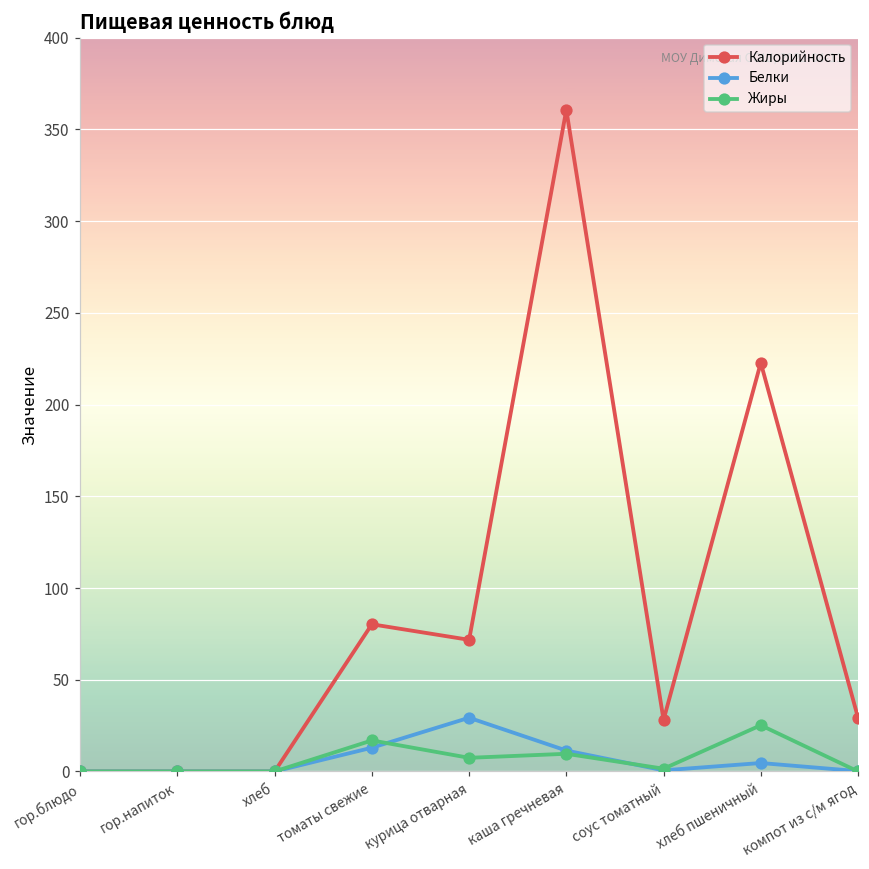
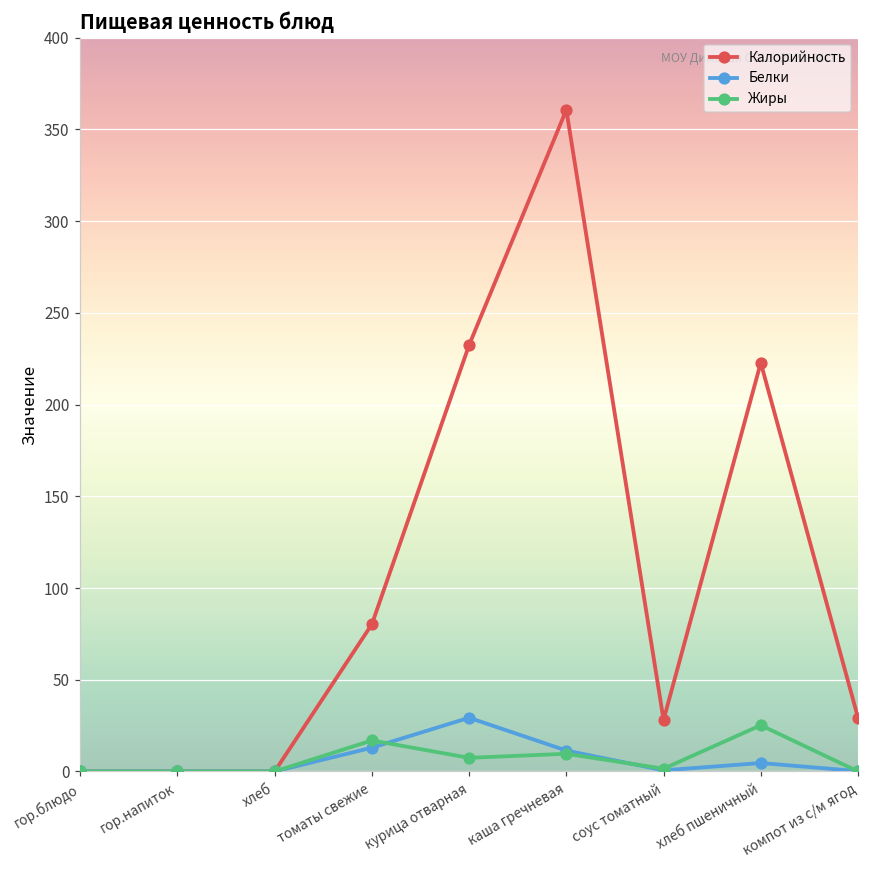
Калорийность, курица отварная: 72 -> 232
